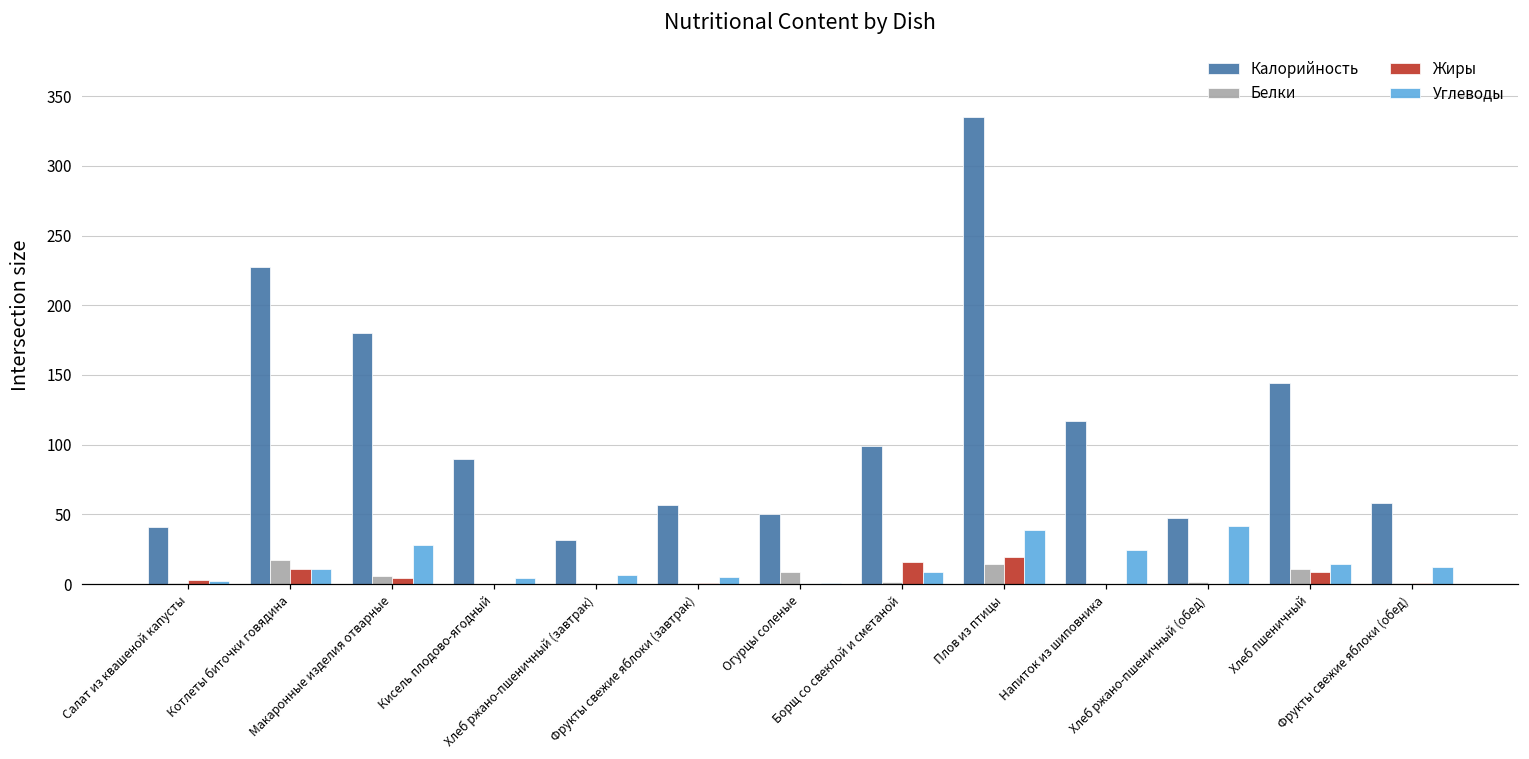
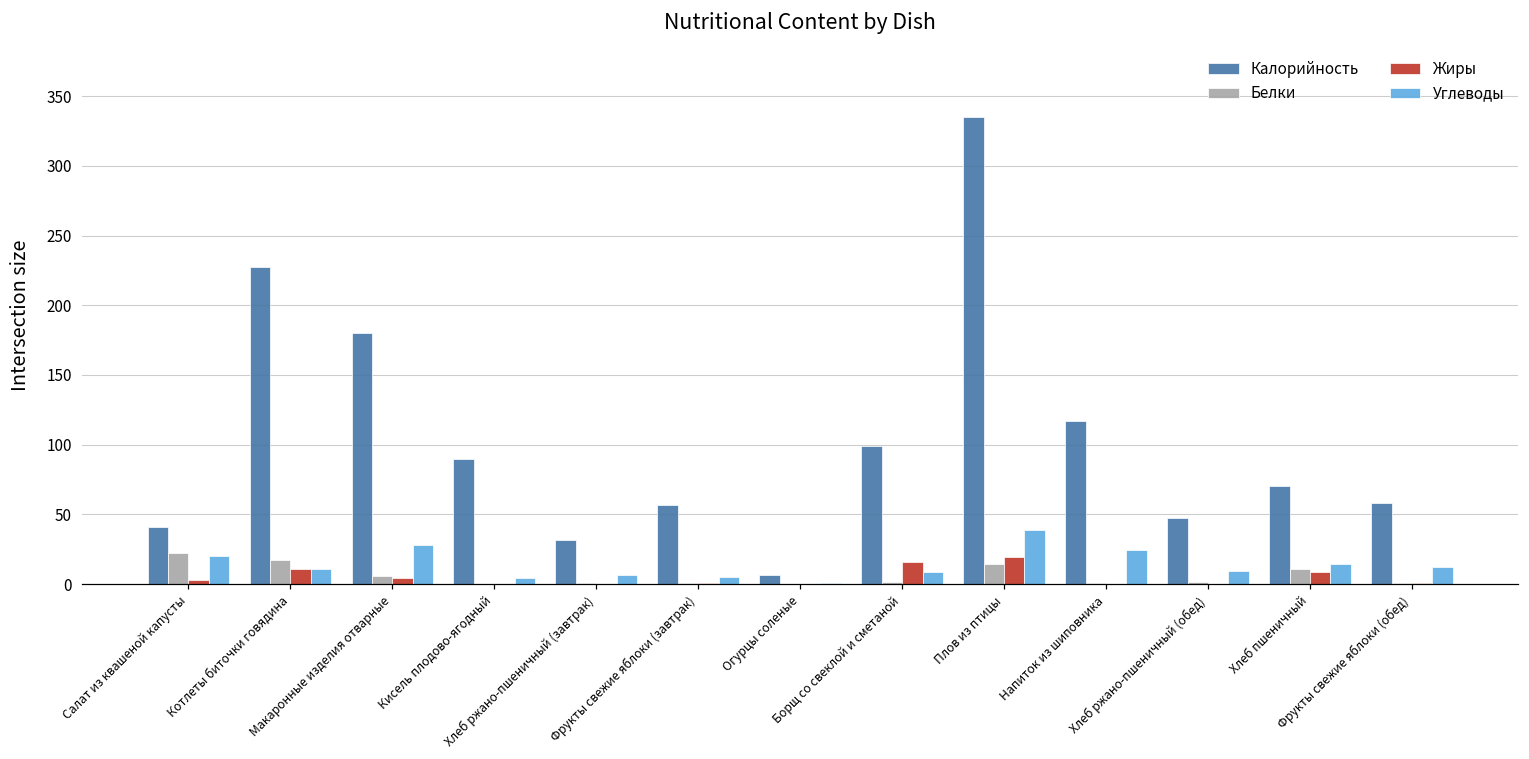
Белки, Салат из квашеной капусты: 1 -> 22
Углеводы, Салат из квашеной капусты: 2 -> 20
Калорийность, Огурцы соленые: 51 -> 7
Белки, Огурцы соленые: 8 -> 0
Углеводы, Хлеб ржано-пшеничный (обед): 42 -> 10
Калорийность, Хлеб пшеничный: 144 -> 71
